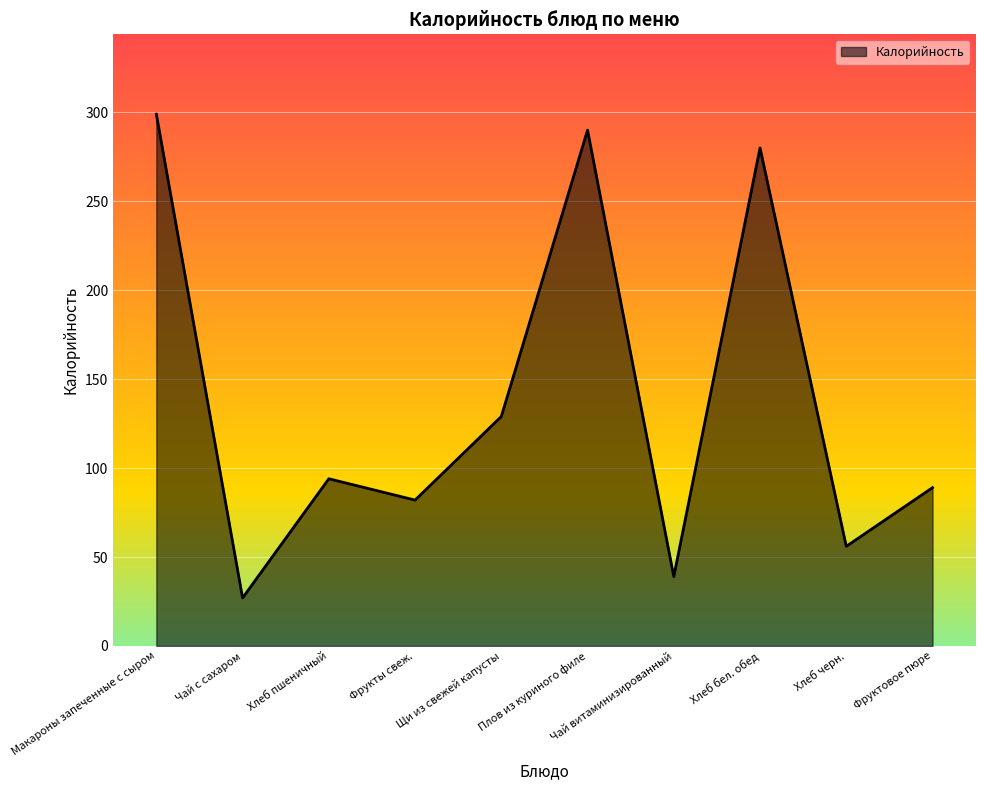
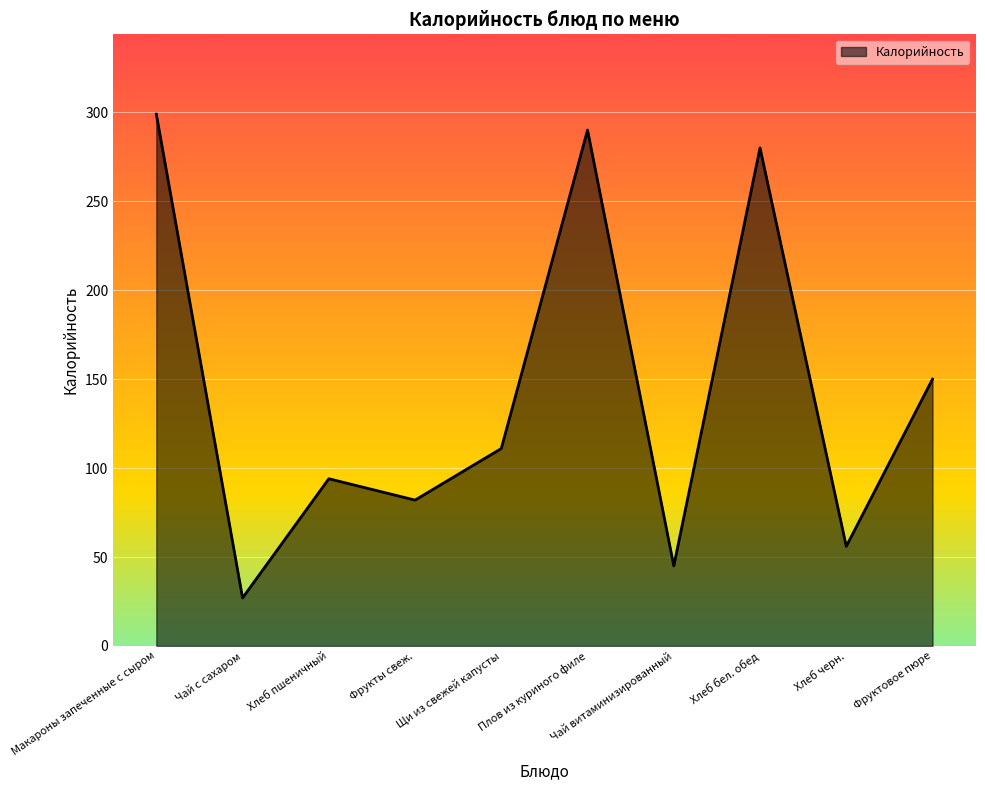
Щи из свежей капусты: 129 -> 111
Чай витаминизированный: 39 -> 45
Фруктовое пюре: 89 -> 150
